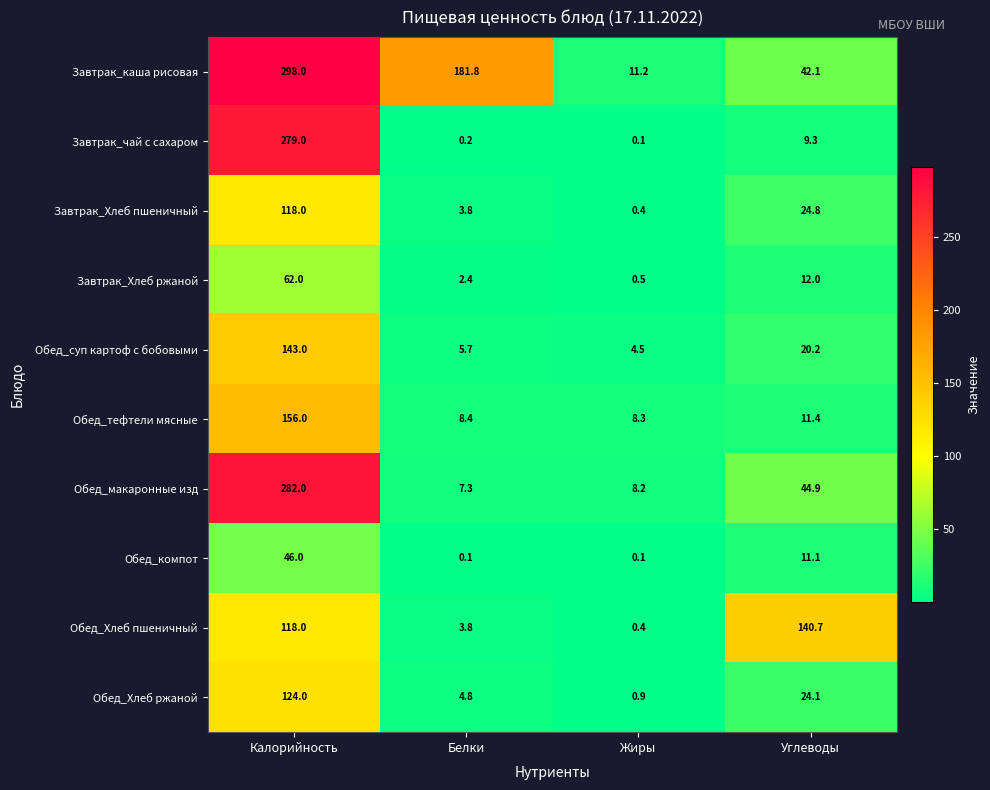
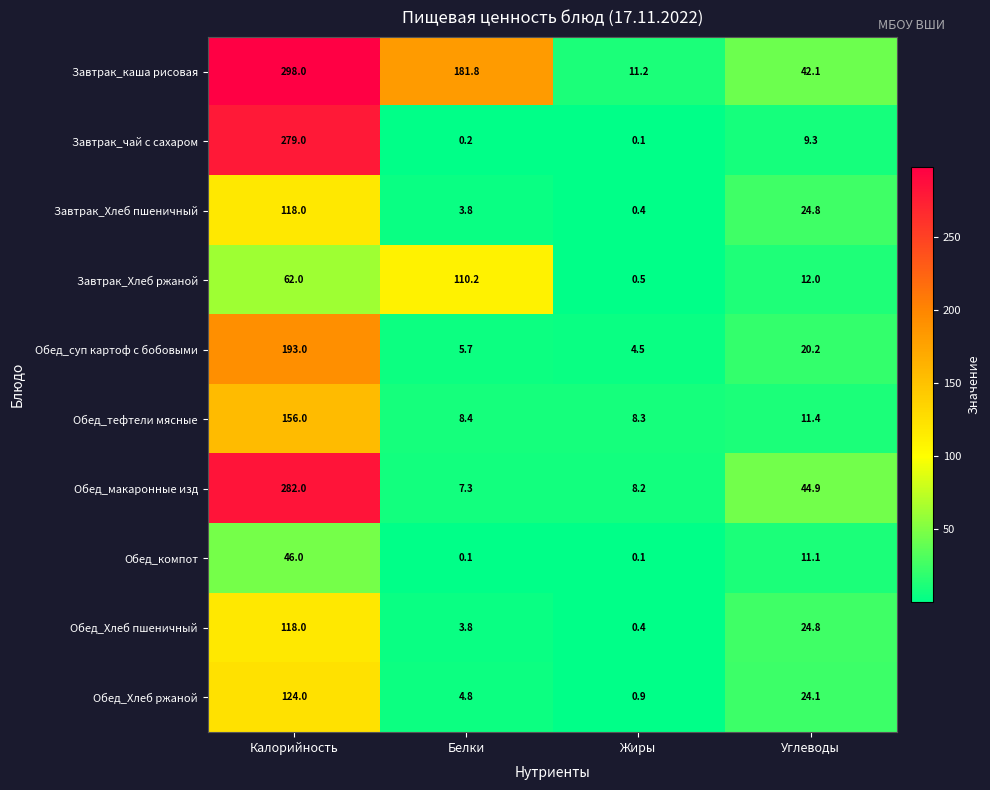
Завтрак_Хлеб ржаной, Белки: 2.4 -> 110.2
Обед_суп картоф с бобовыми, Калорийность: 143.0 -> 193.0
Обед_Хлеб пшеничный, Углеводы: 140.7 -> 24.8
